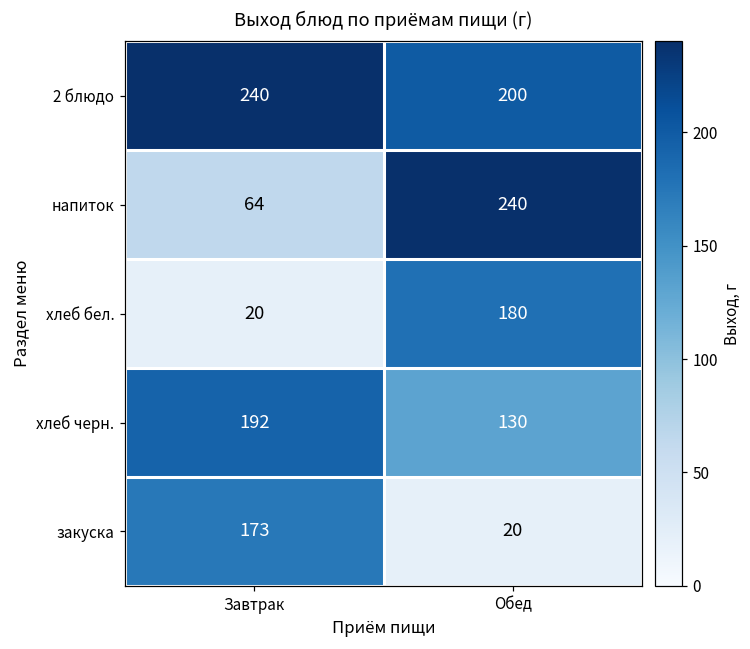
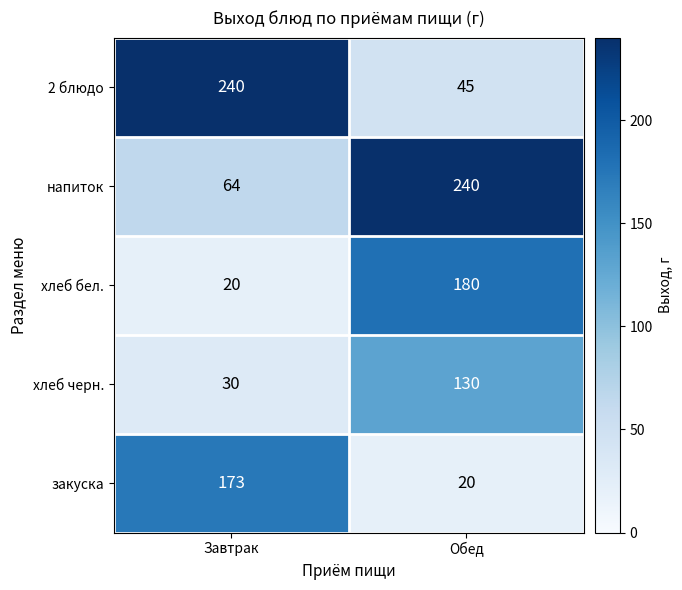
2 блюдо, Обед: 200 -> 45
хлеб черн., Завтрак: 192 -> 30
